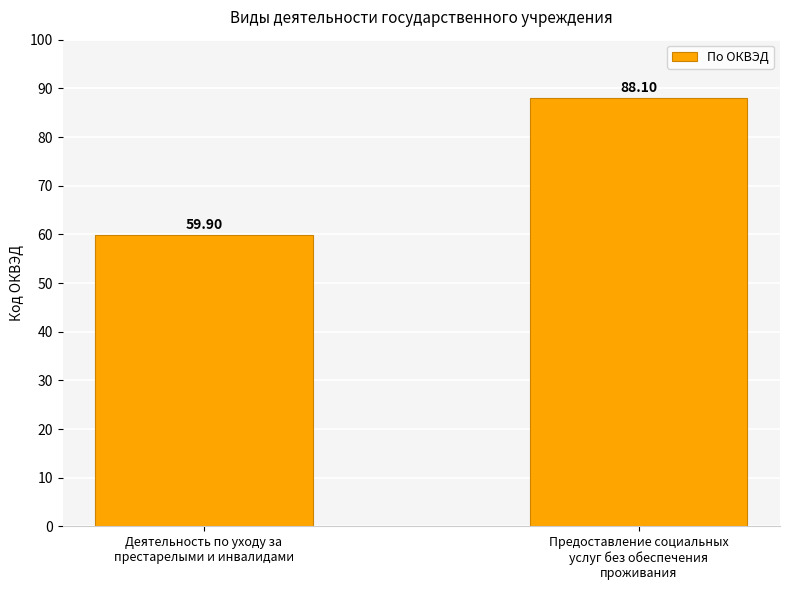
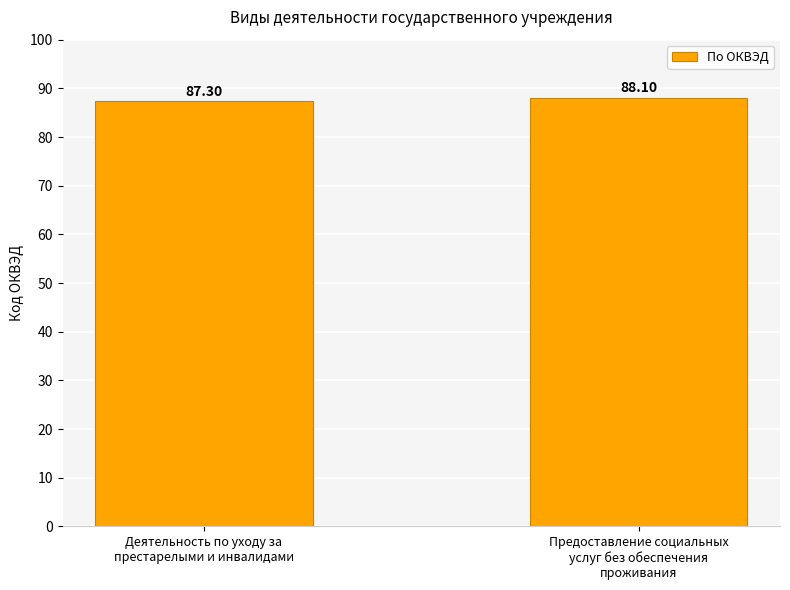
Деятельность по уходу за престарелыми и инвалидами: 59.90 -> 87.30
